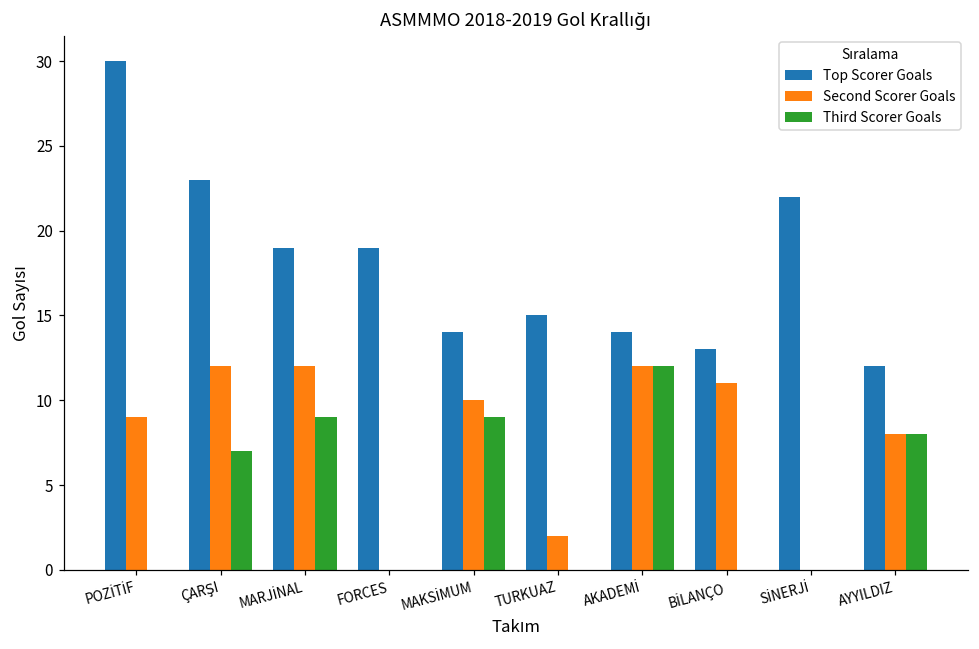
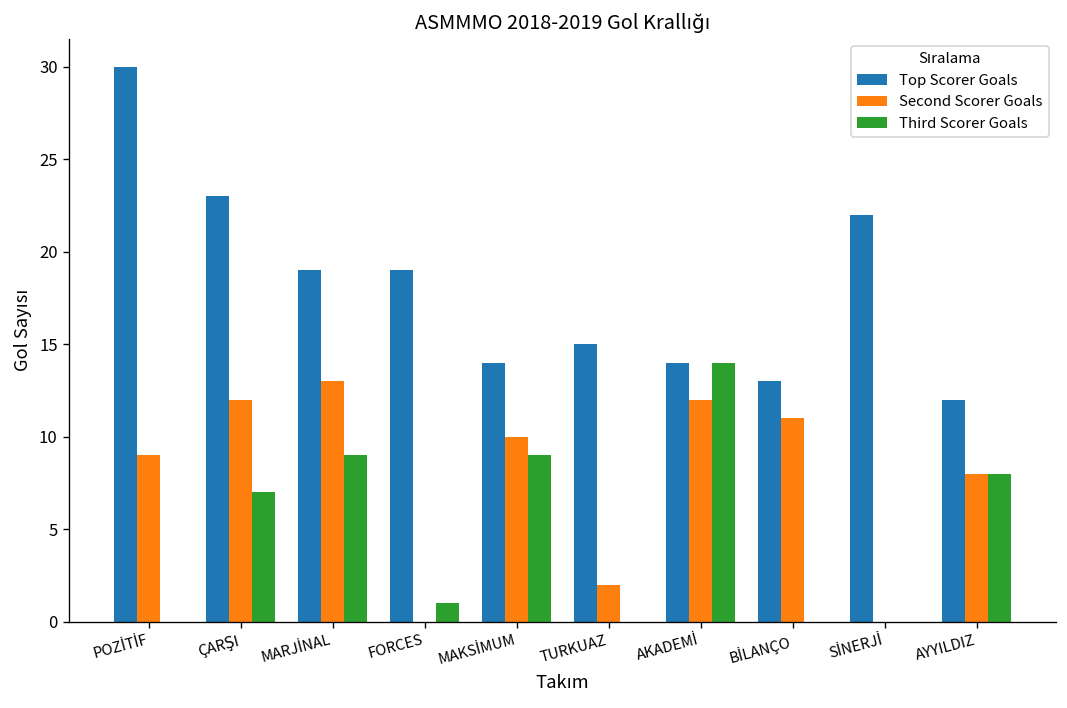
Second Scorer Goals, MARJİNAL: 12 -> 13
Third Scorer Goals, FORCES: 0 -> 1
Third Scorer Goals, AKADEMİ: 12 -> 14
